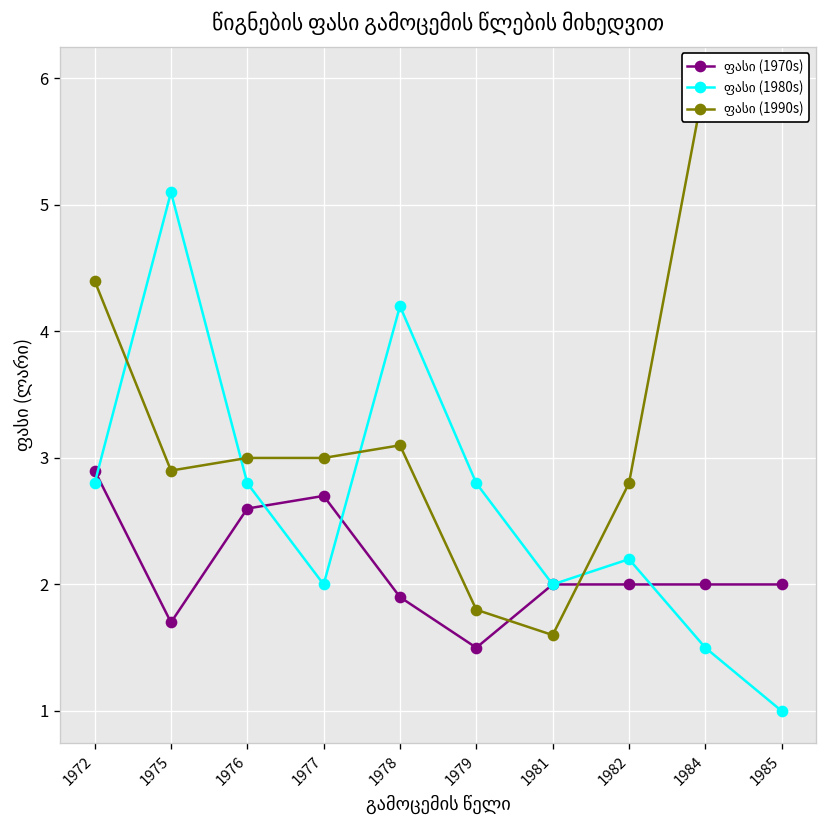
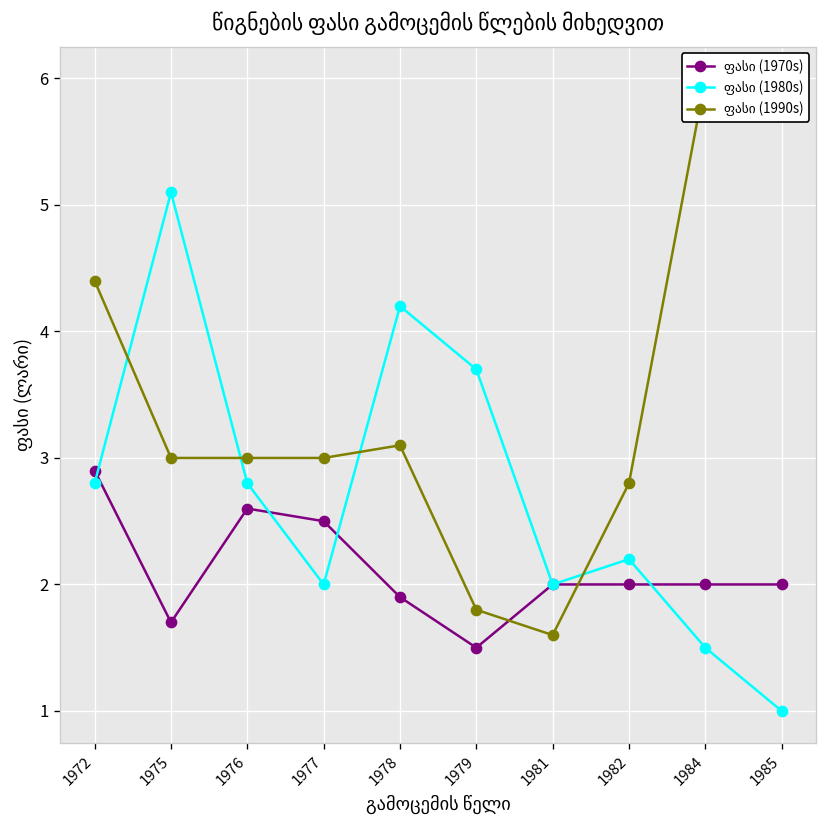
ფასი (1990s), 1975: 2.9 -> 3.0
ფასი (1970s), 1977: 2.7 -> 2.5
ფასი (1980s), 1979: 2.8 -> 3.7
